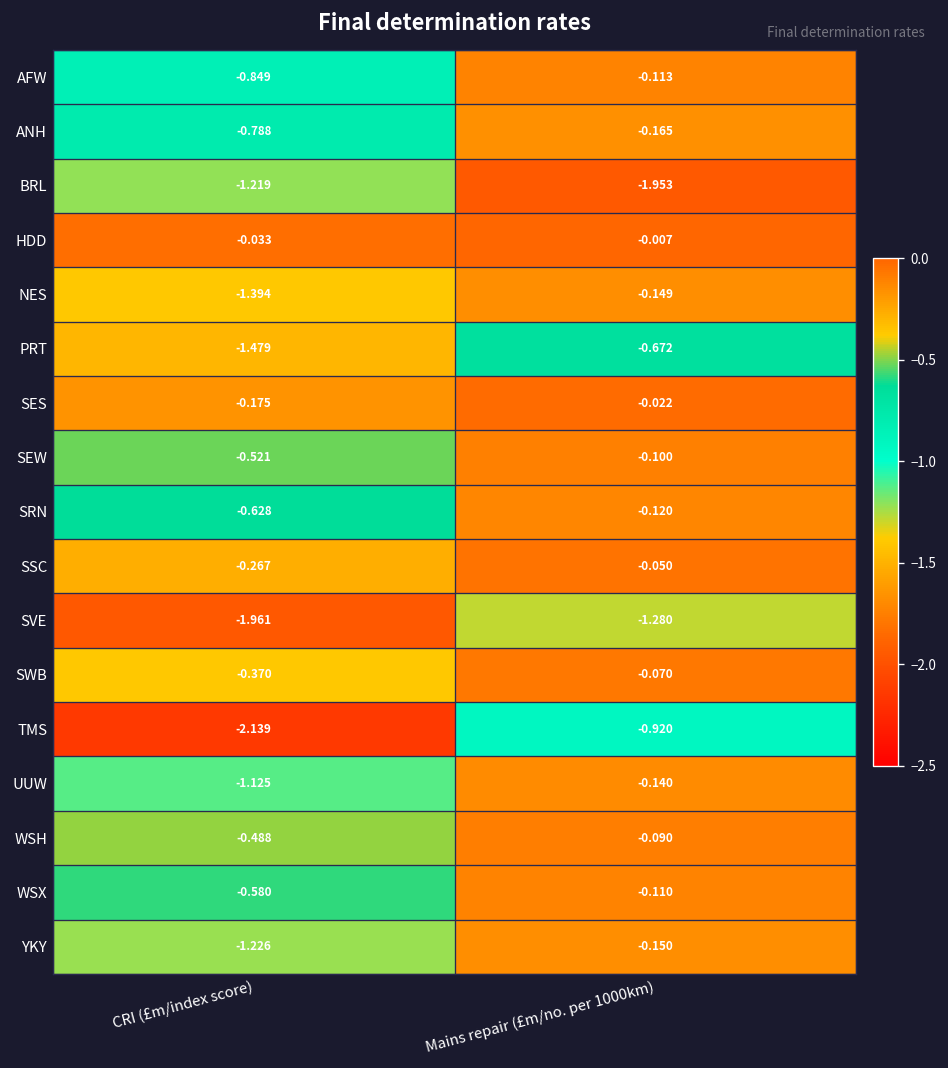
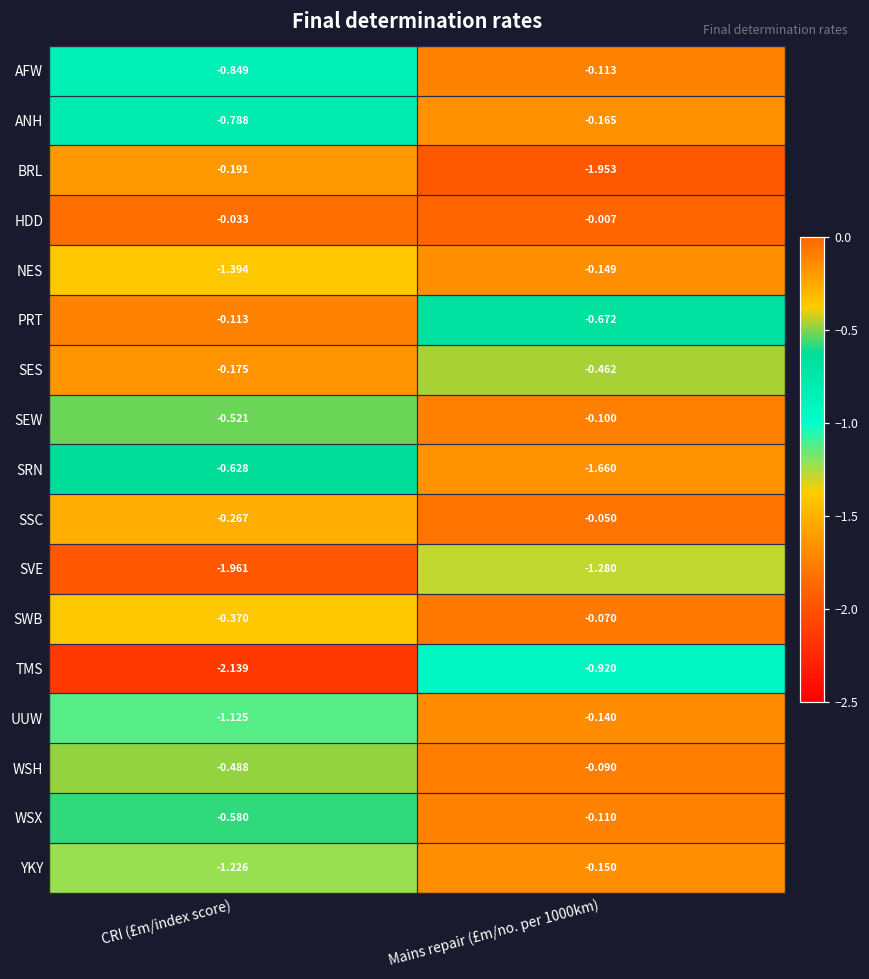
BRL, CRI (£m/index score): -1.219 -> -0.191
PRT, CRI (£m/index score): -1.479 -> -0.113
SES, Mains repair (£m/no. per 1000km): -0.022 -> -0.462
SRN, Mains repair (£m/no. per 1000km): -0.120 -> -1.660
